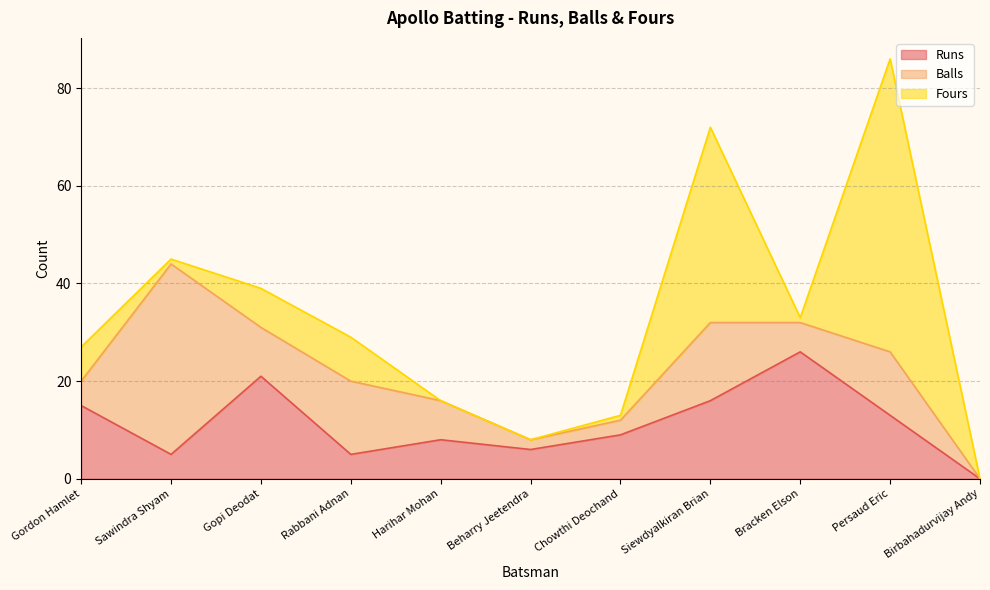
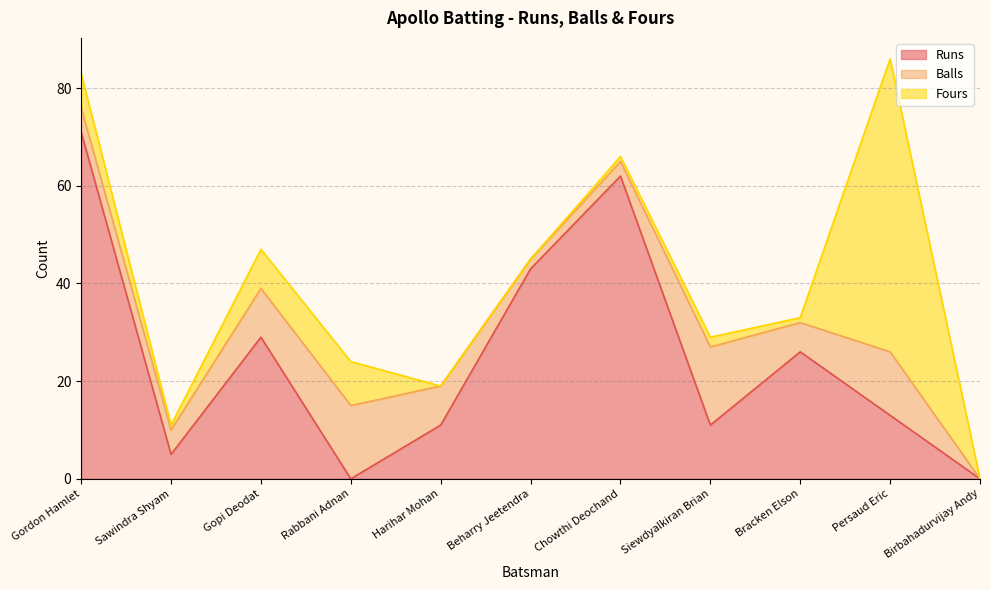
Runs, Gordon Hamlet: 15 -> 71
Balls, Sawindra Shyam: 39 -> 5
Runs, Gopi Deodat: 21 -> 29
Runs, Rabbani Adnan: 5 -> 0
Runs, Harihar Mohan: 8 -> 11
Runs, Beharry Jeetendra: 6 -> 43
Runs, Chowthi Deochand: 9 -> 62
Runs, Siewdyalkiran Brian: 16 -> 11
Fours, Siewdyalkiran Brian: 40 -> 2
